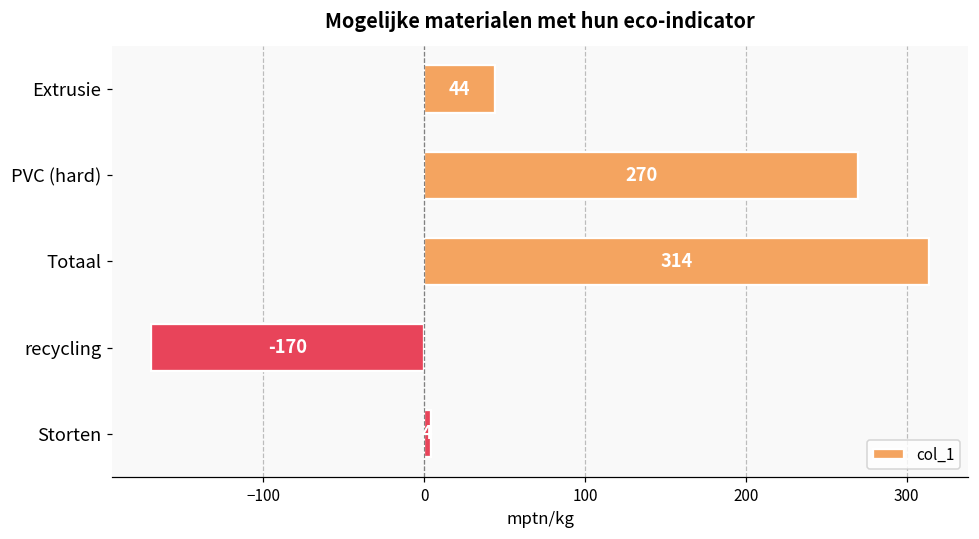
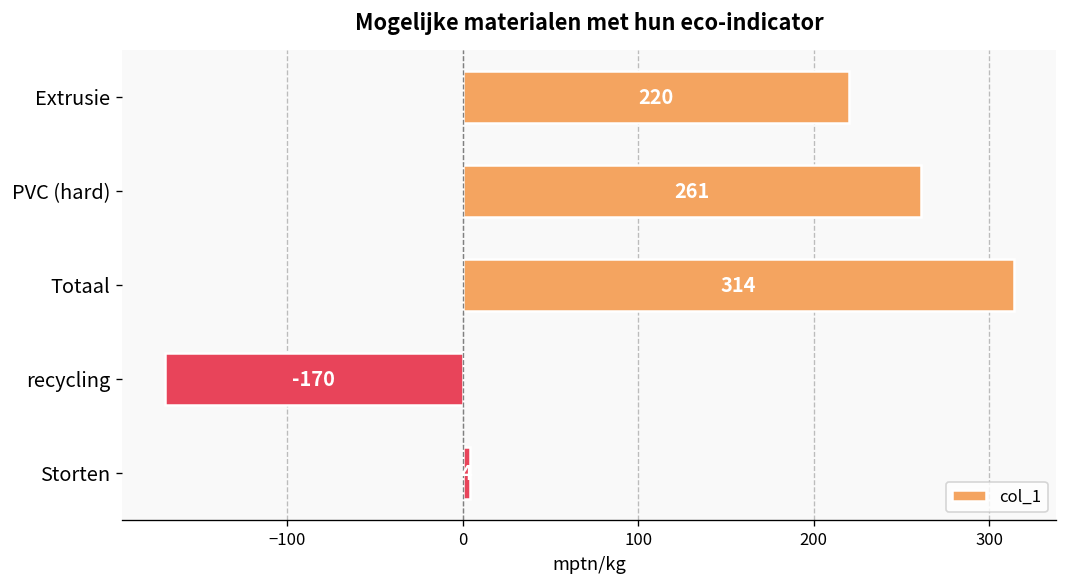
Extrusie: 44 -> 220
PVC (hard): 270 -> 261
